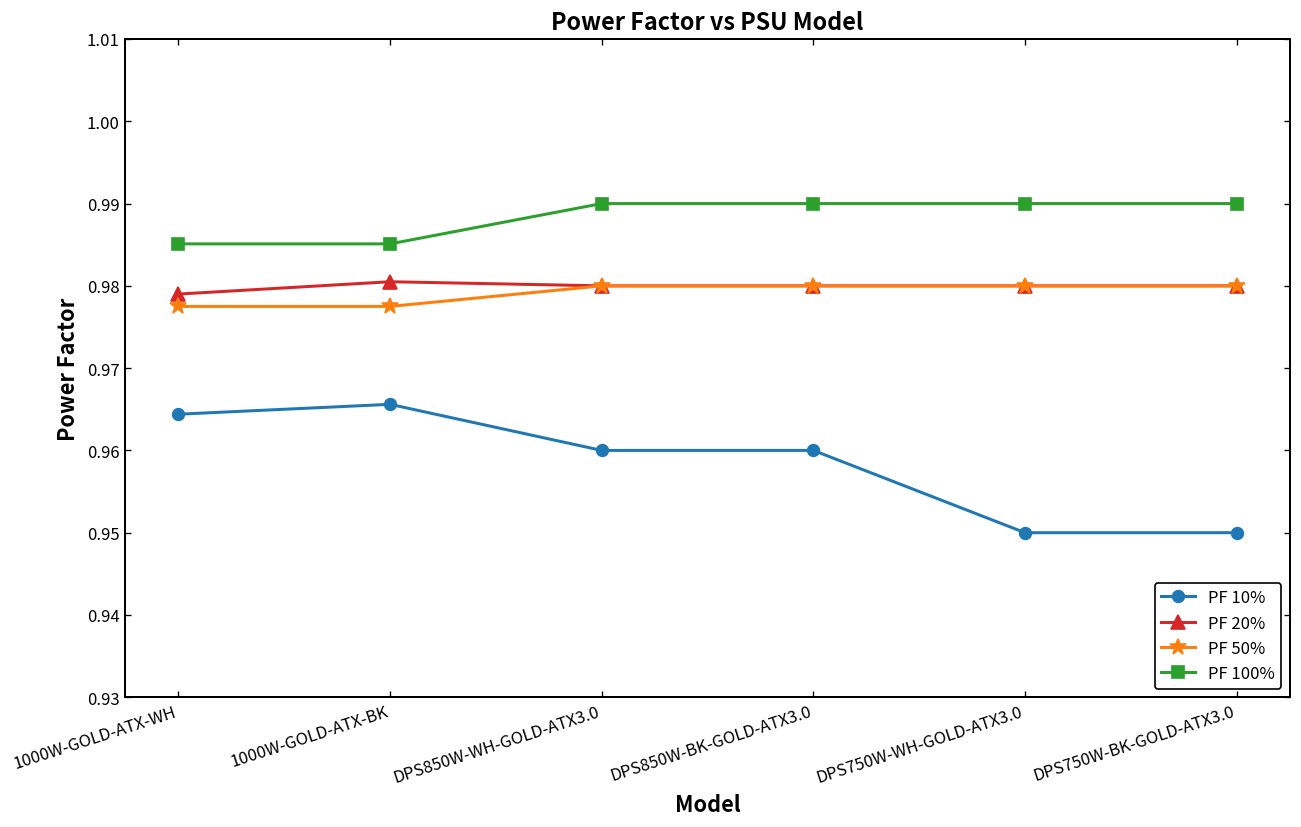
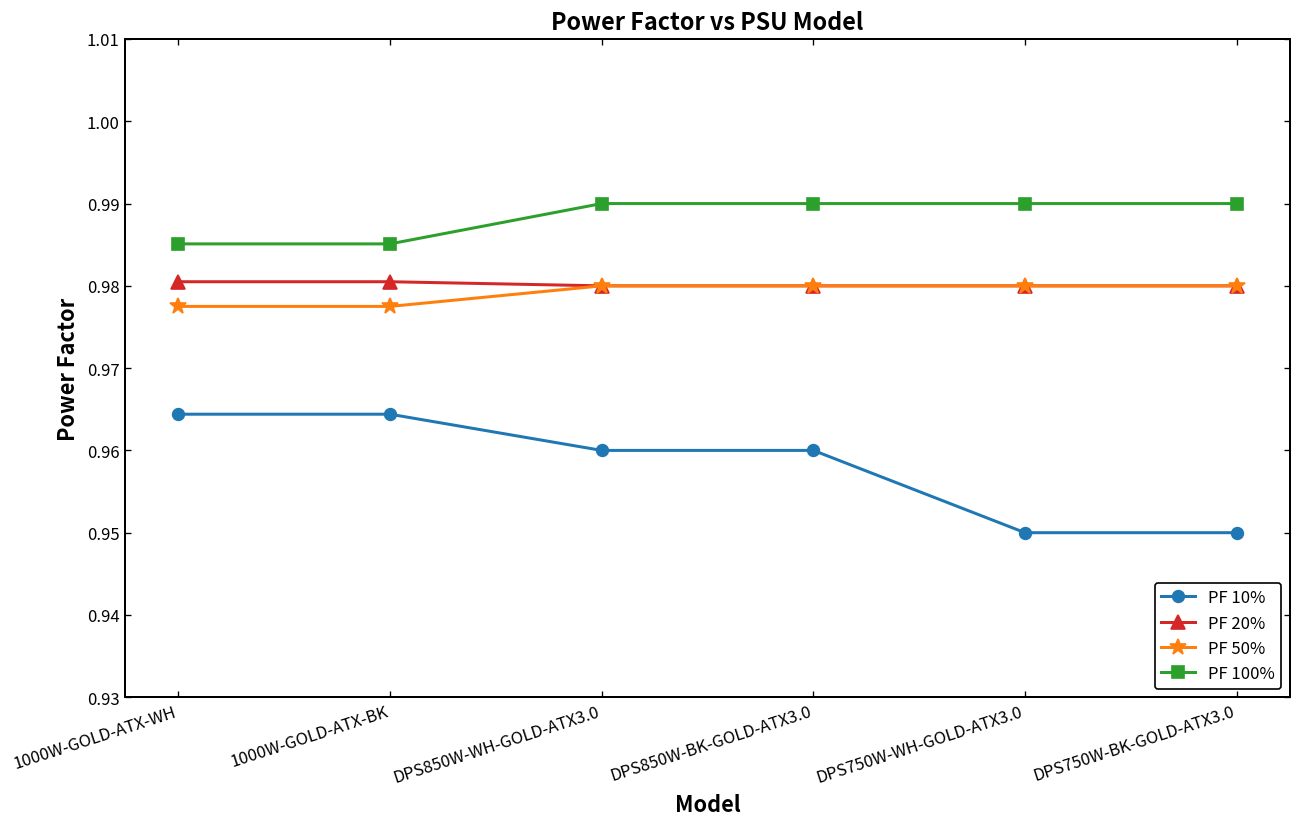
PF 20%, 1000W-GOLD-ATX-WH: 0.979 -> 0.981
PF 10%, 1000W-GOLD-ATX-BK: 0.966 -> 0.964
